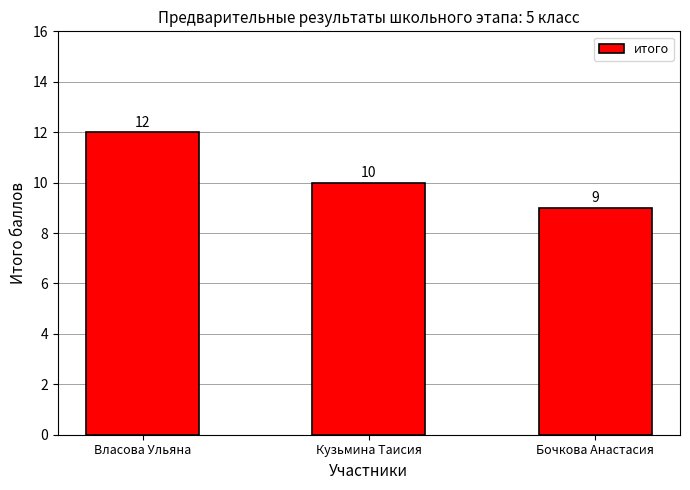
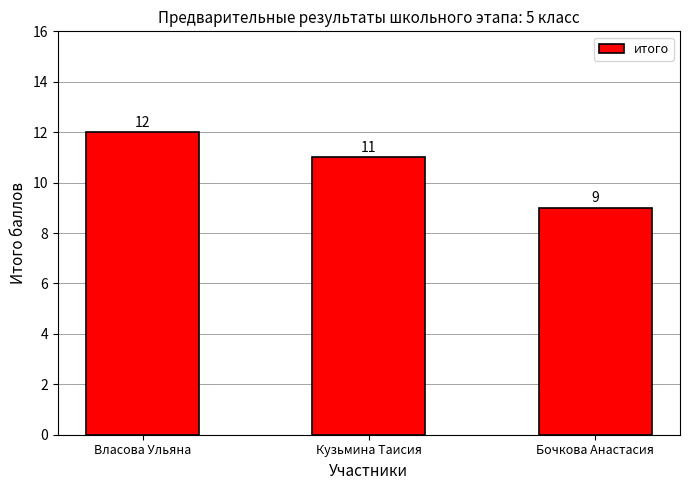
Кузьмина Таисия: 10 -> 11
